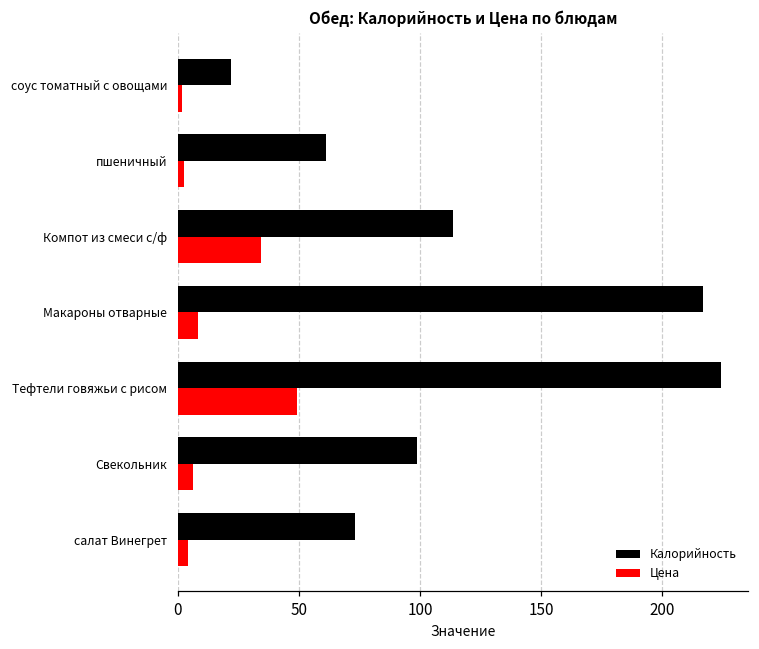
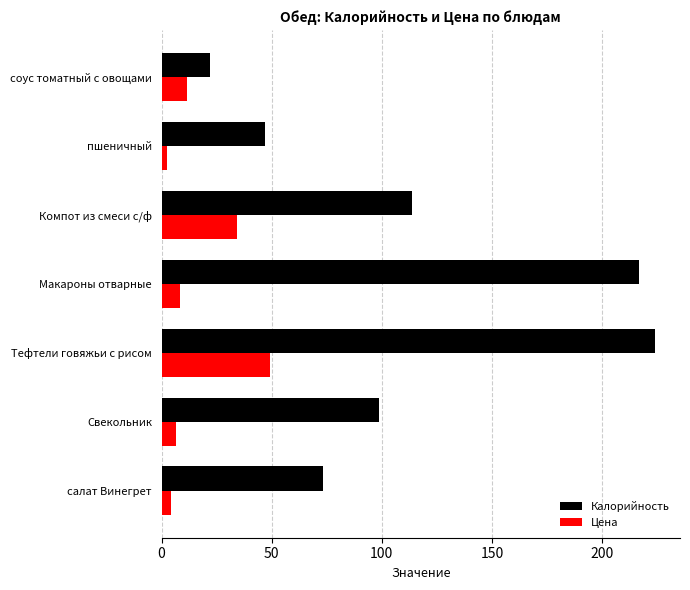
Цена, соус томатный с овощами: 2 -> 11
Калорийность, пшеничный: 61 -> 47
